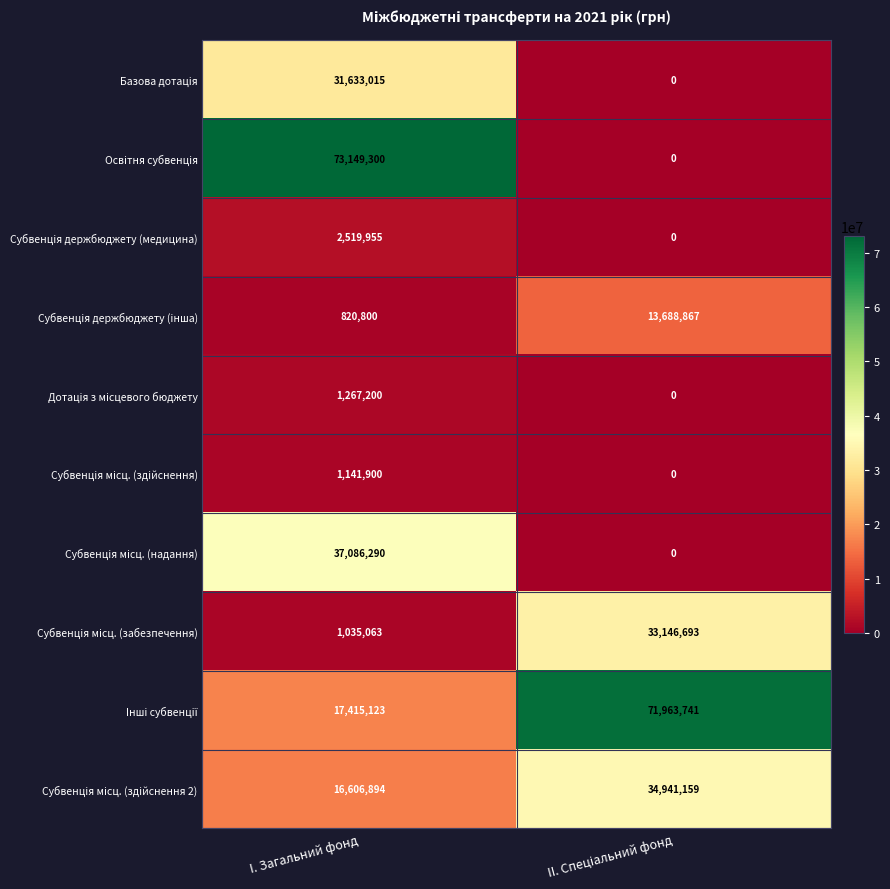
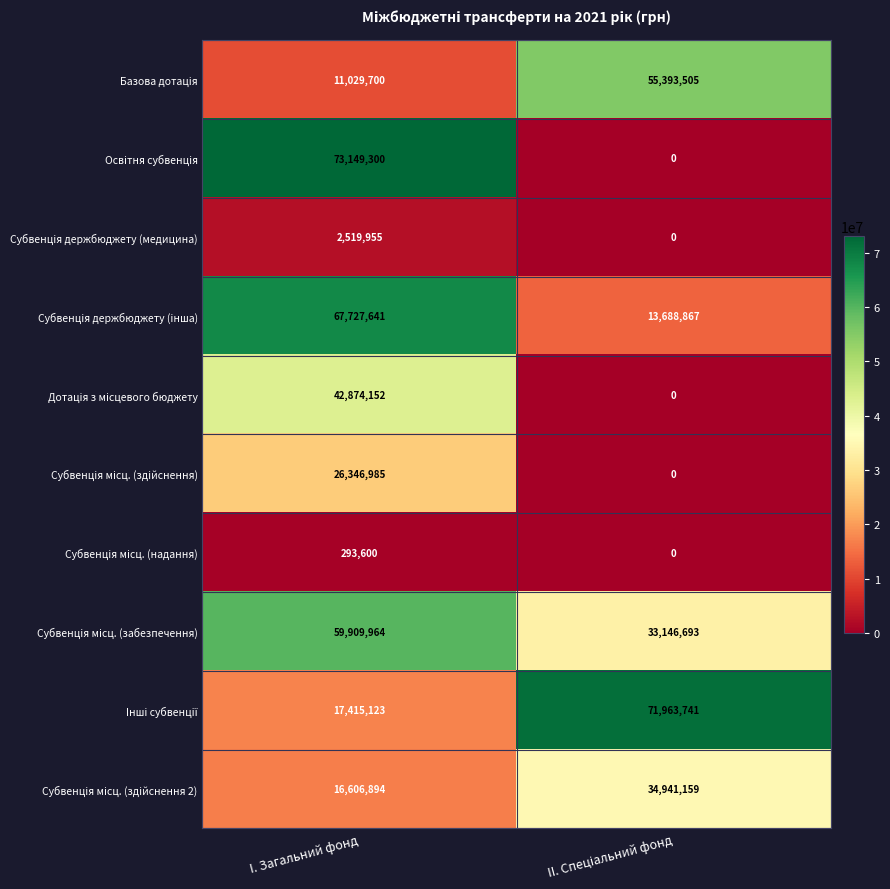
Базова дотація, І. Загальний фонд: 31,633,015 -> 11,029,700
Базова дотація, ІІ. Спеціальний фонд: 0 -> 55,393,505
Субвенція держбюджету (інша), І. Загальний фонд: 820,800 -> 67,727,641
Дотація з місцевого бюджету, І. Загальний фонд: 1,267,200 -> 42,874,152
Субвенція місц. (здійснення), І. Загальний фонд: 1,141,900 -> 26,346,985
Субвенція місц. (надання), І. Загальний фонд: 37,086,290 -> 293,600
Субвенція місц. (забезпечення), І. Загальний фонд: 1,035,063 -> 59,909,964
